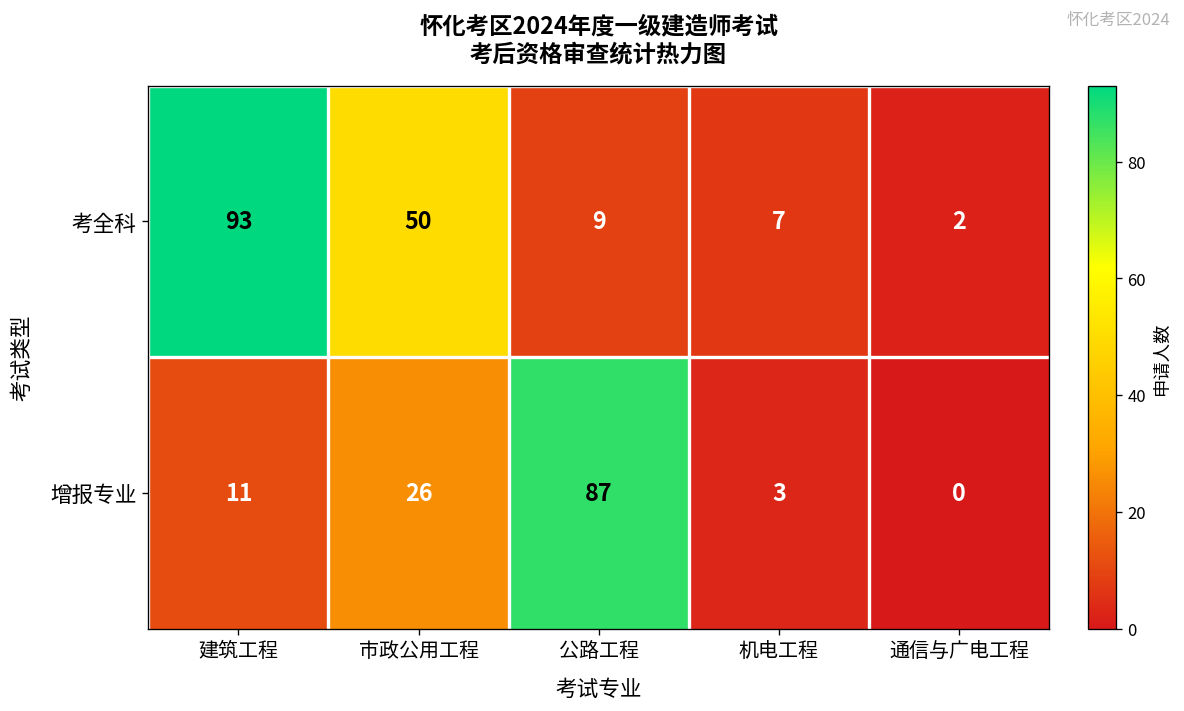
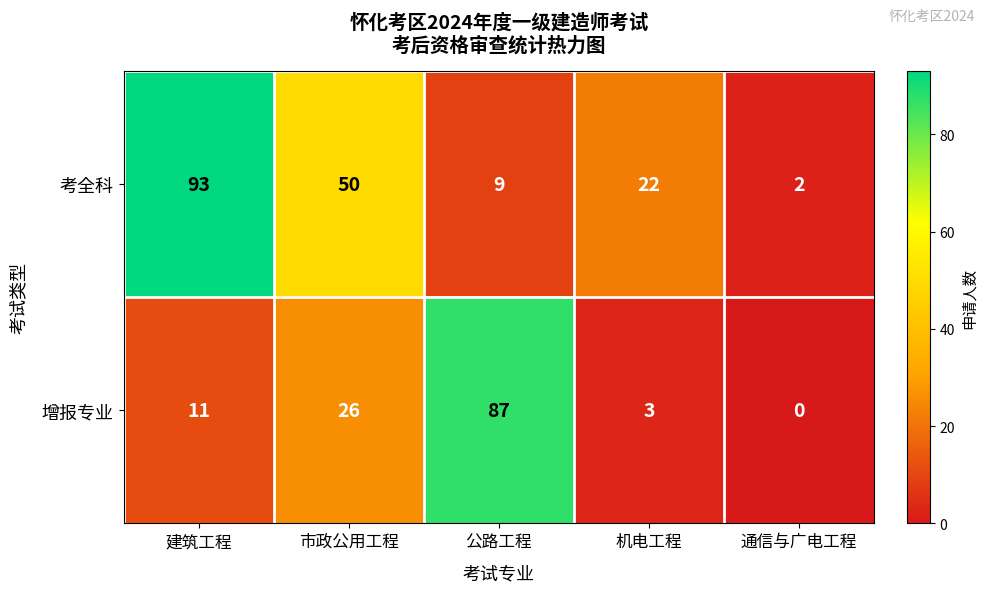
考全科, 机电工程: 7 -> 22
